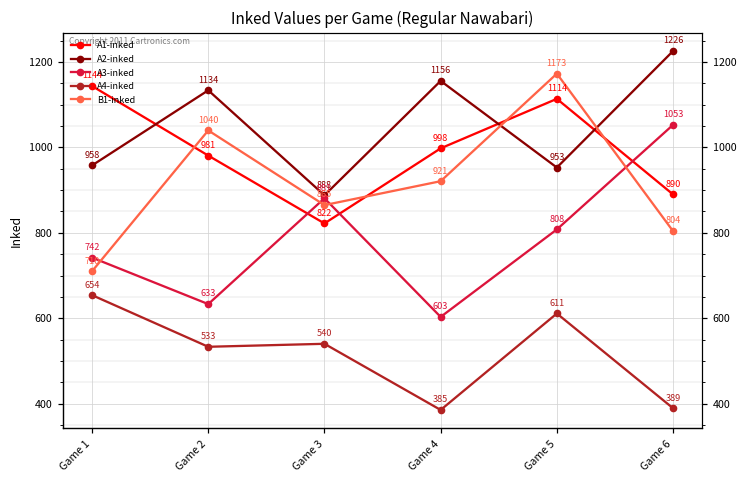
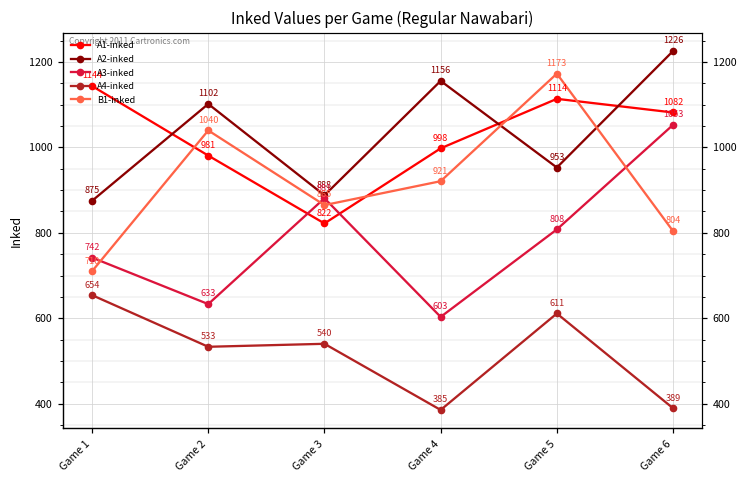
A2-inked, Game 1: 958 -> 875
A2-inked, Game 2: 1134 -> 1102
A1-inked, Game 6: 890 -> 1082
